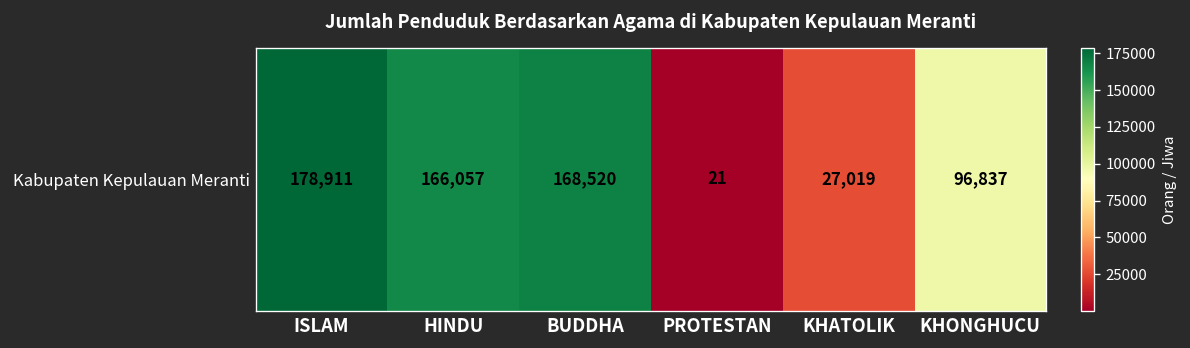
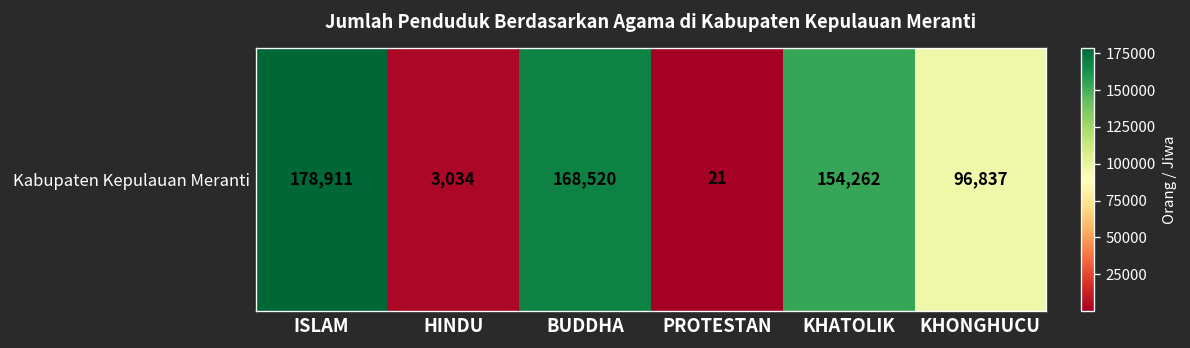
Kabupaten Kepulauan Meranti, HINDU: 166,057 -> 3,034
Kabupaten Kepulauan Meranti, KHATOLIK: 27,019 -> 154,262
